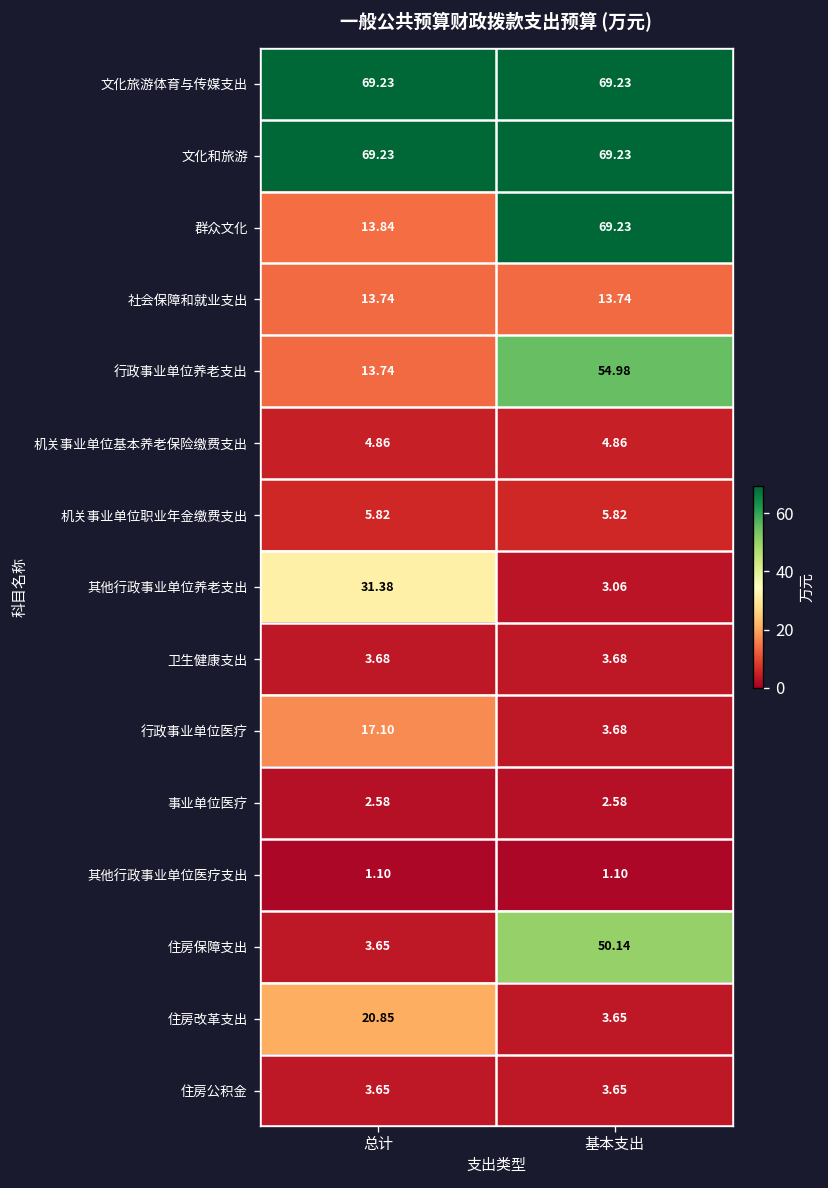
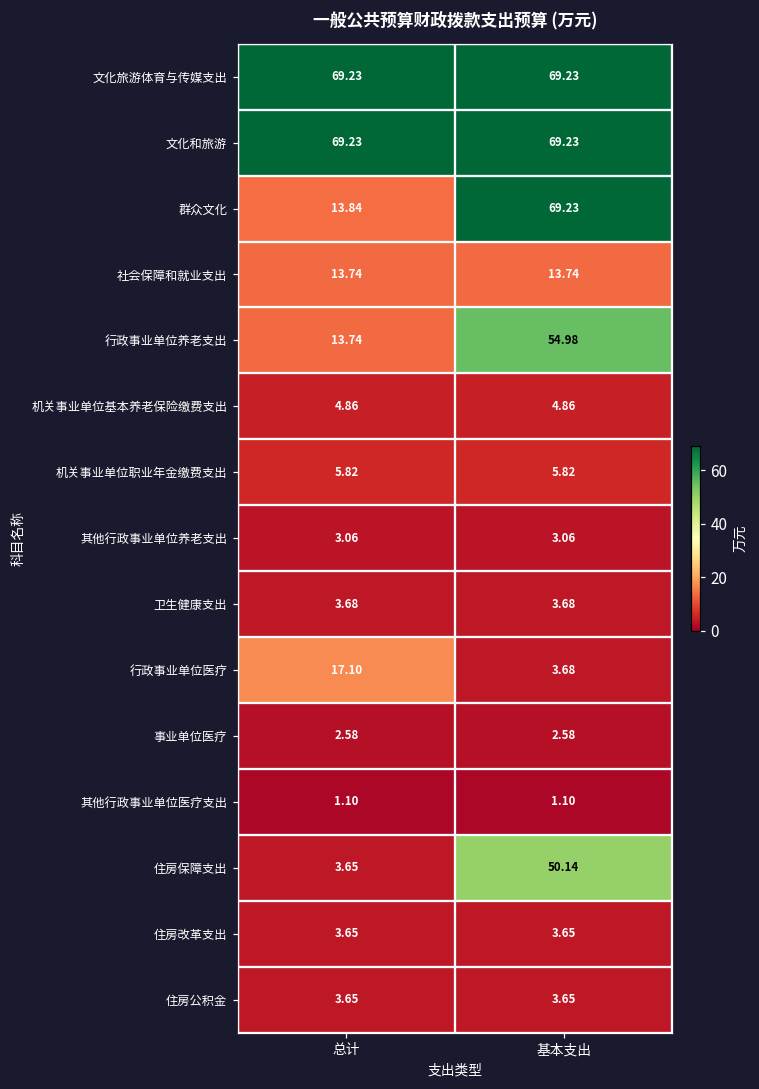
其他行政事业单位养老支出, 总计: 31.38 -> 3.06
住房改革支出, 总计: 20.85 -> 3.65
